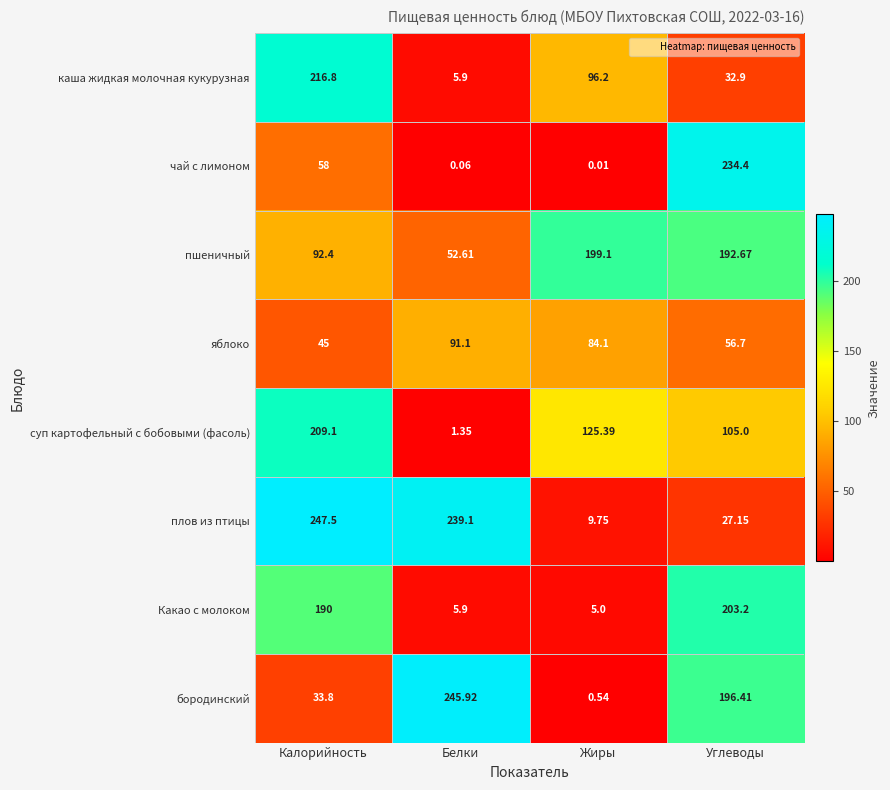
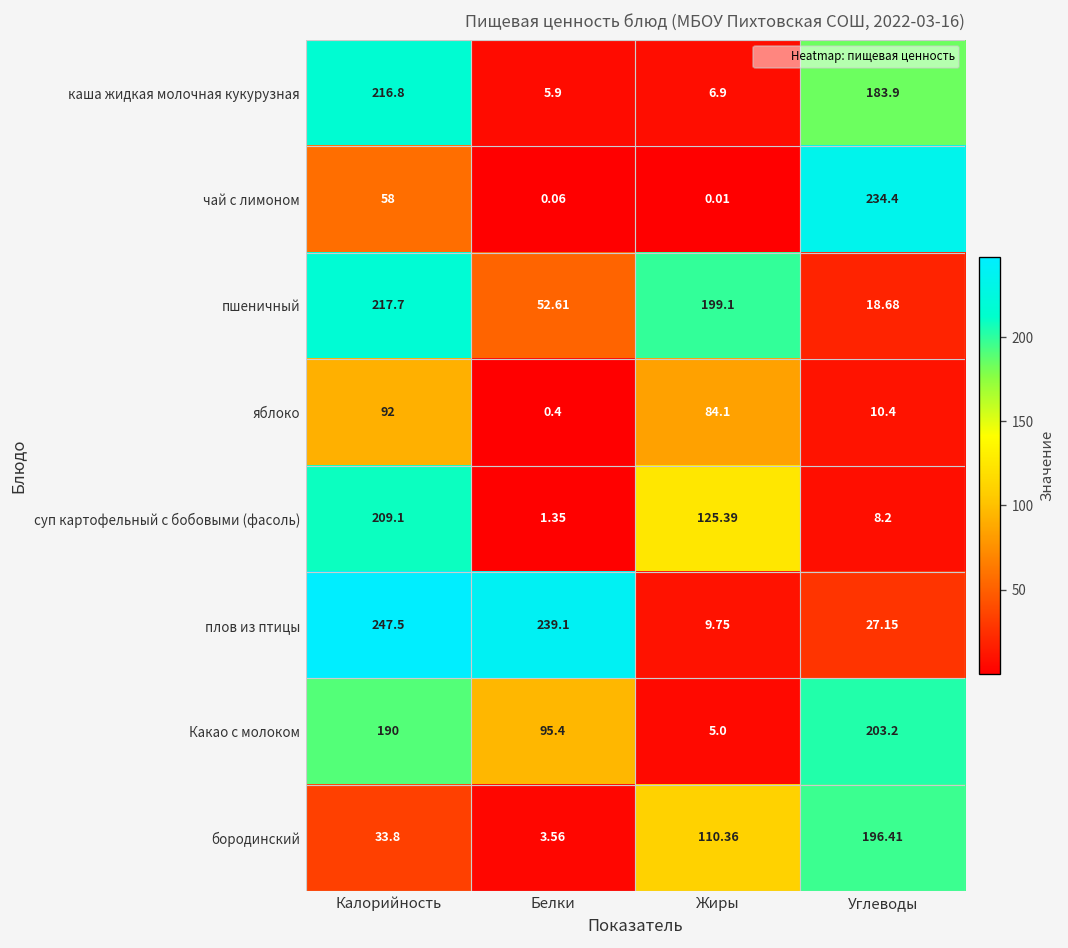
каша жидкая молочная кукурузная, Жиры: 96.2 -> 6.9
каша жидкая молочная кукурузная, Углеводы: 32.9 -> 183.9
пшеничный, Калорийность: 92.4 -> 217.7
пшеничный, Углеводы: 192.67 -> 18.68
яблоко, Калорийность: 45 -> 92
яблоко, Белки: 91.1 -> 0.4
яблоко, Углеводы: 56.7 -> 10.4
суп картофельный с бобовыми (фасоль), Углеводы: 105.0 -> 8.2
Какао с молоком, Белки: 5.9 -> 95.4
бородинский, Белки: 245.92 -> 3.56
бородинский, Жиры: 0.54 -> 110.36
